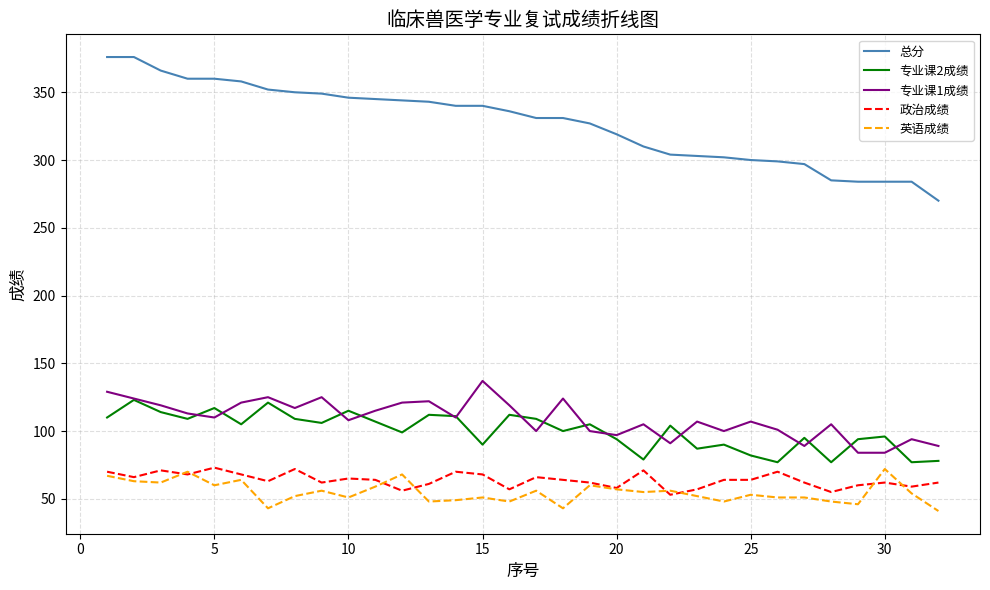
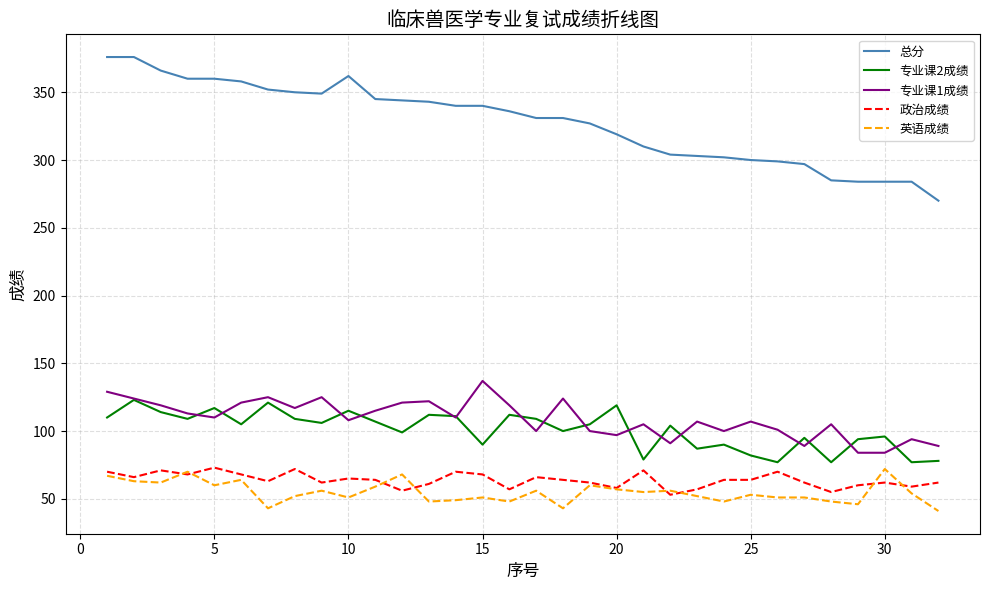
总分, 10: 346 -> 362
专业课2成绩, 20: 94 -> 119
